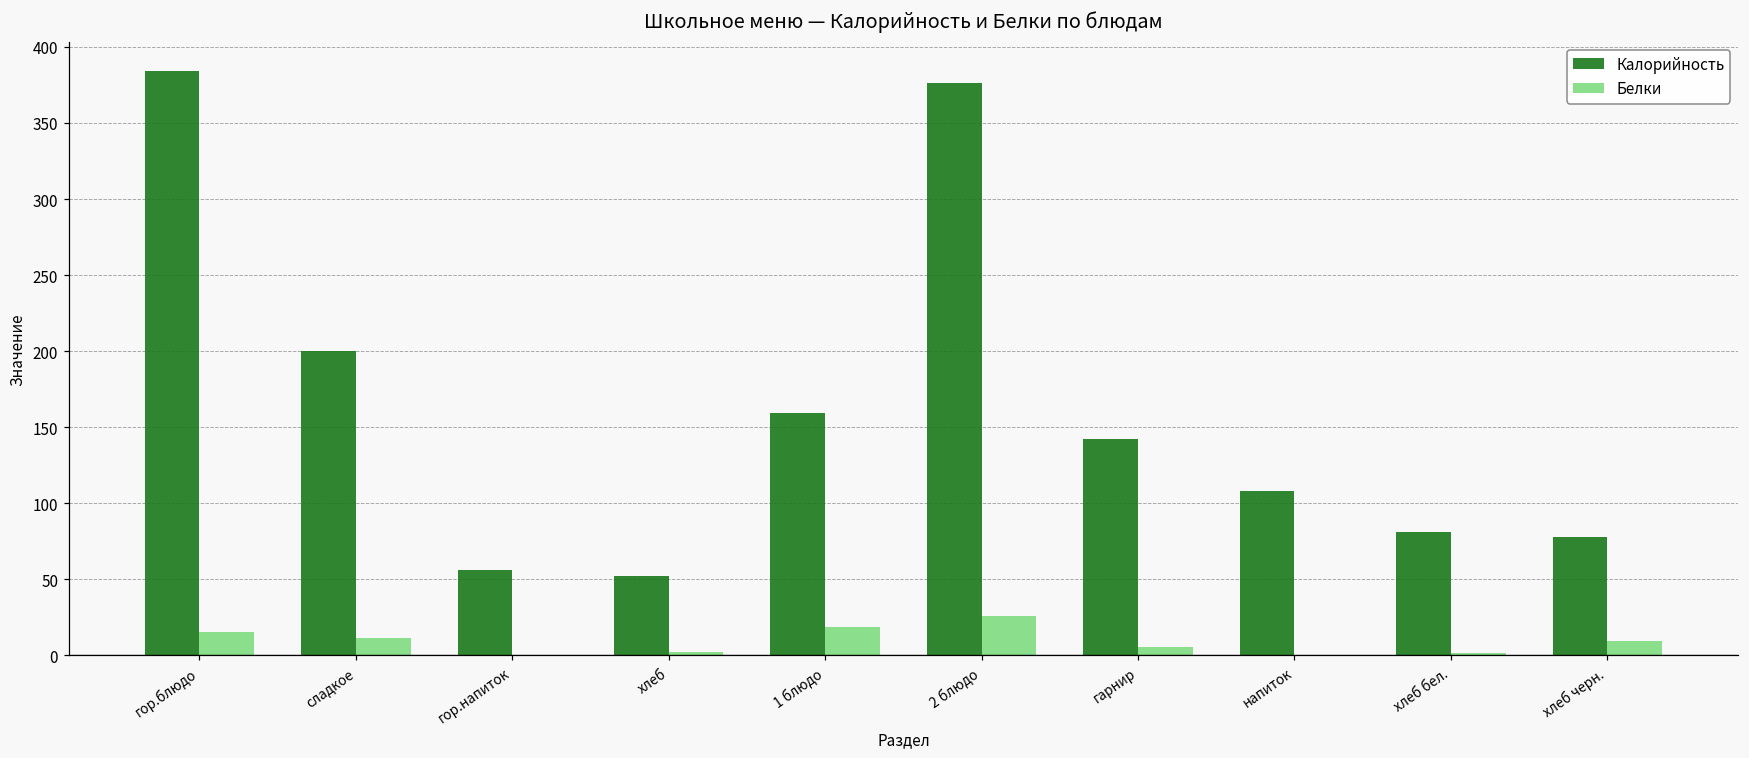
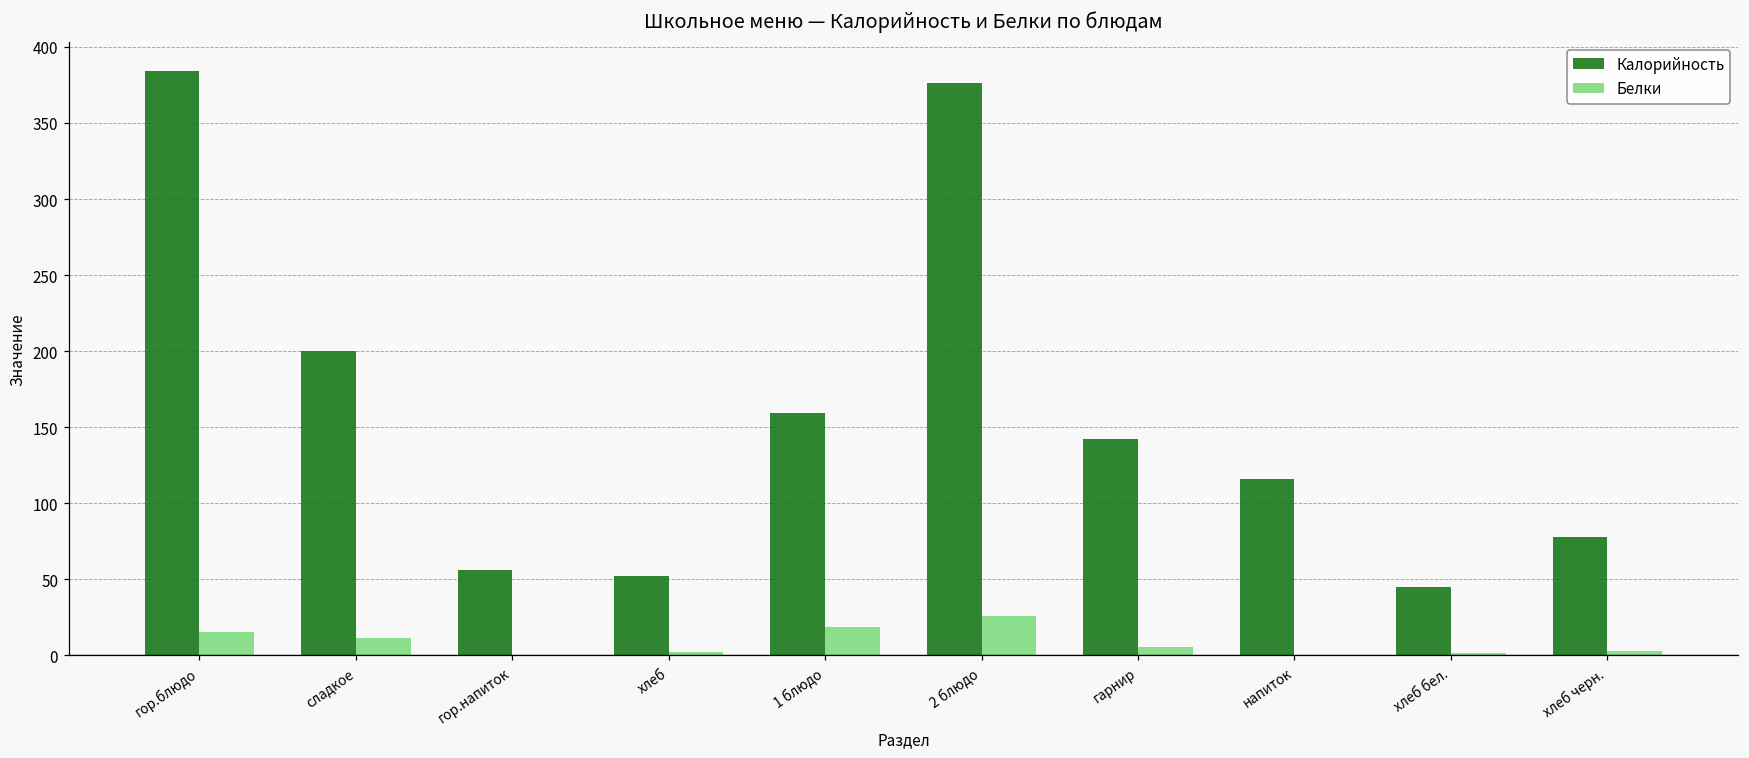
Калорийность, напиток: 108 -> 116
Калорийность, хлеб бел.: 81 -> 45
Белки, хлеб черн.: 10 -> 3
